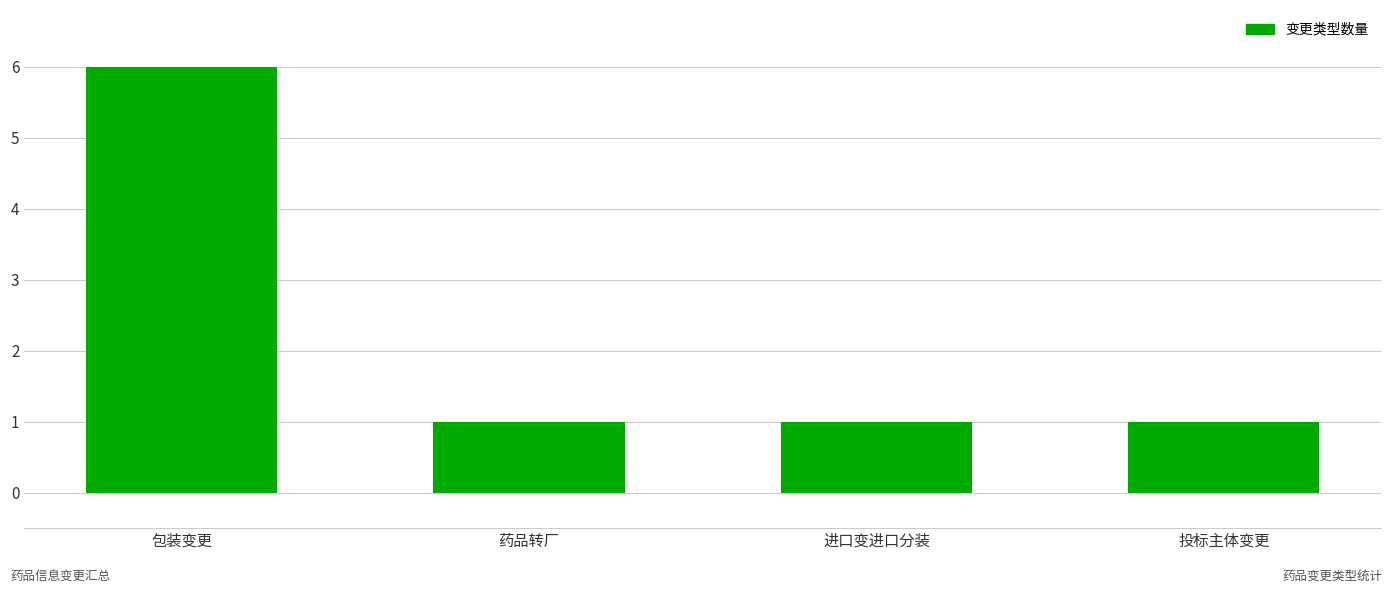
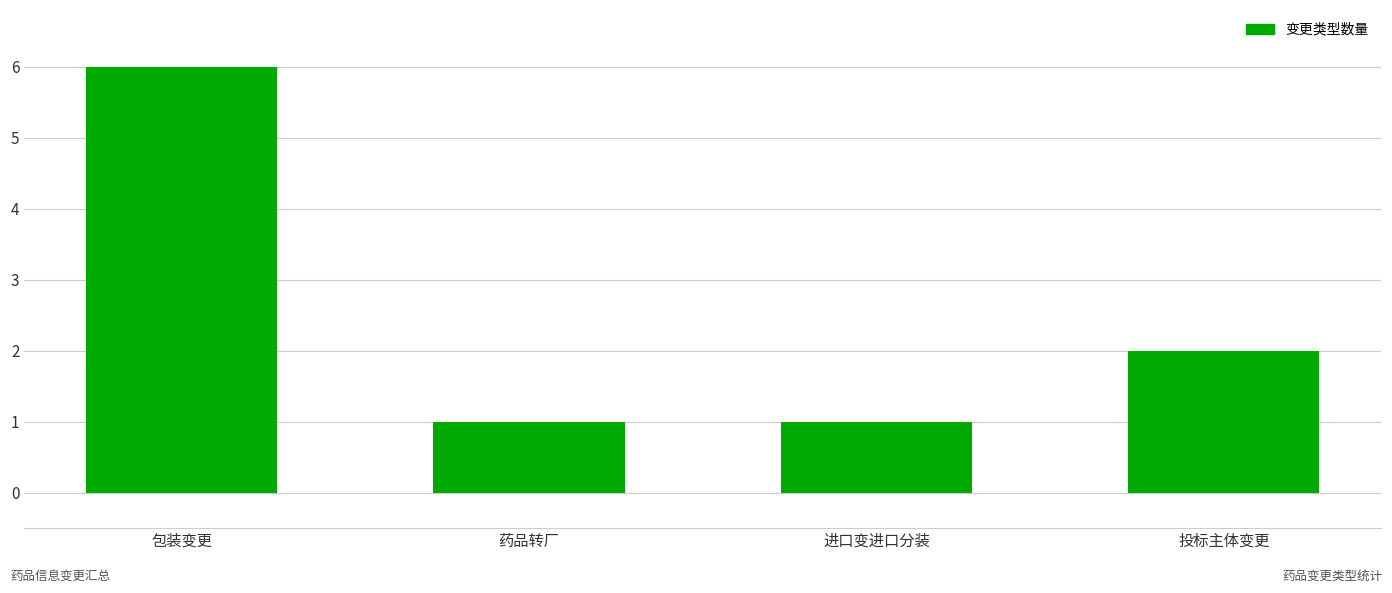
投标主体变更: 1 -> 2
